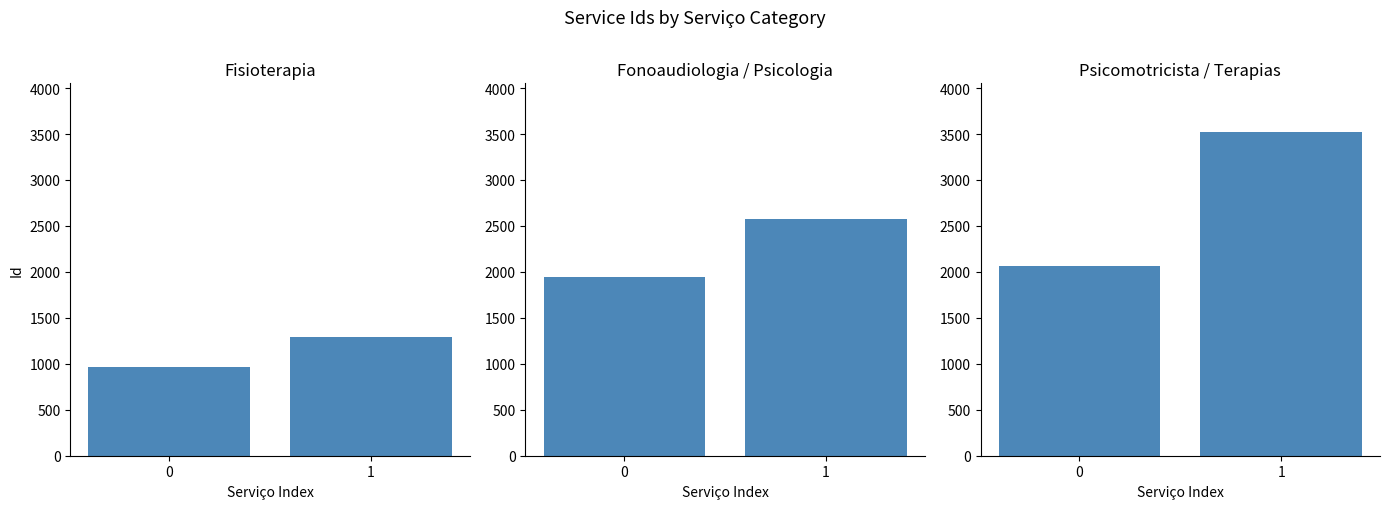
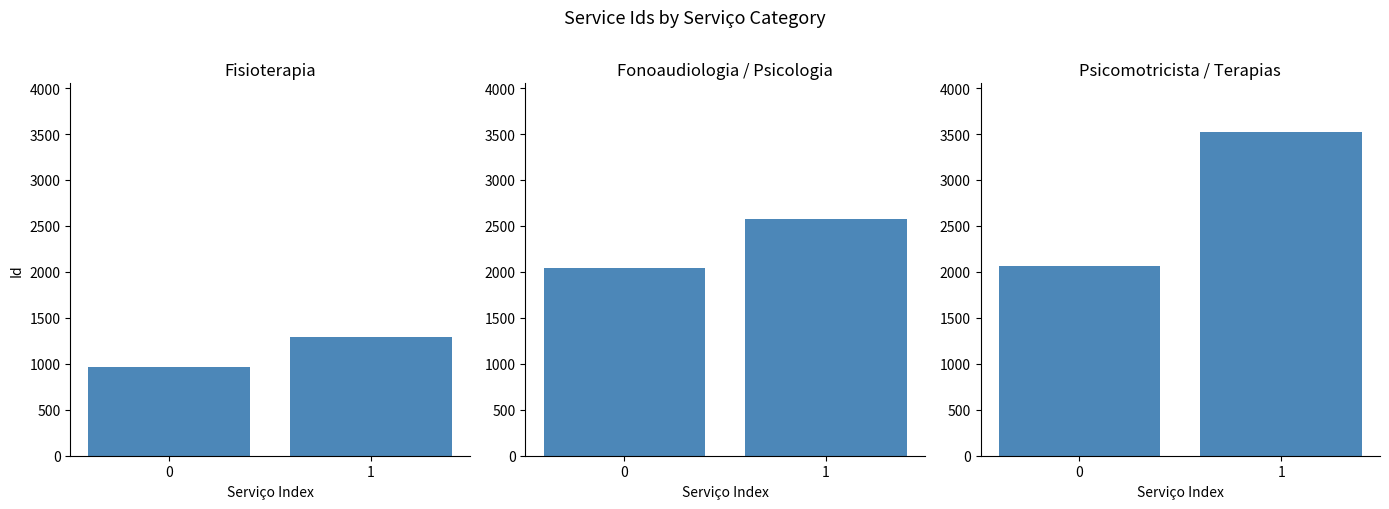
Fonoaudiologia / Psicologia, 0: 1900 -> 2000
